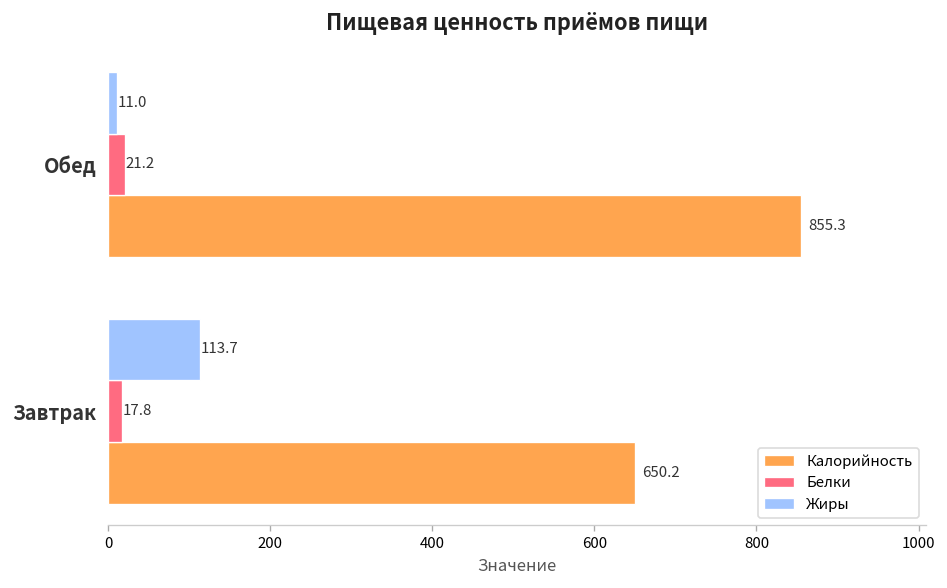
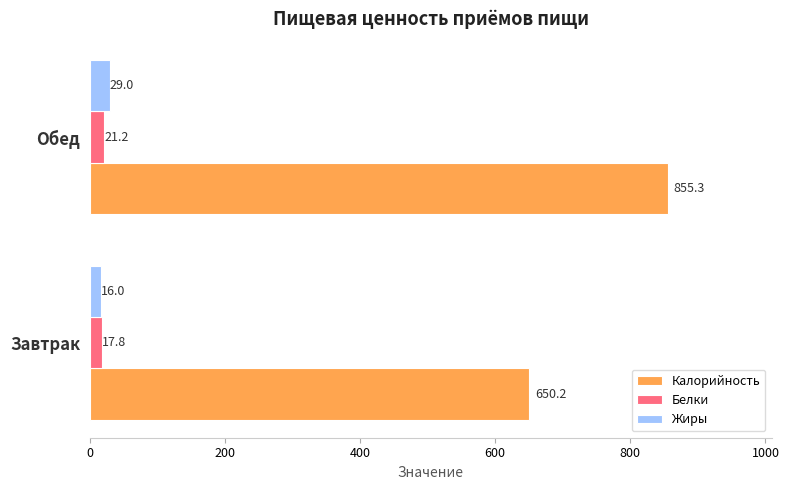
Жиры, Обед: 11.0 -> 29.0
Жиры, Завтрак: 113.7 -> 16.0
